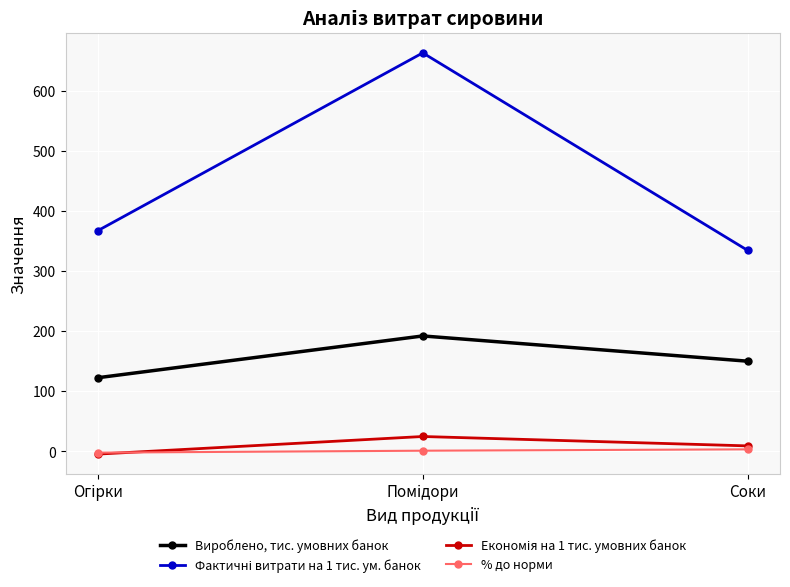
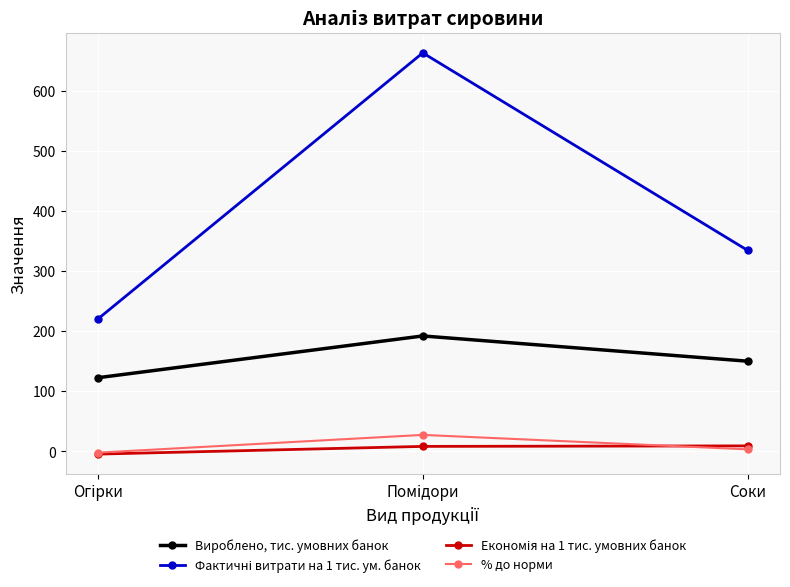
Фактичні витрати на 1 тис. ум. банок, Огірки: 370 -> 220
Економія на 1 тис. умовних банок, Помідори: 20 -> 10
% до норми, Помідори: 0 -> 30
